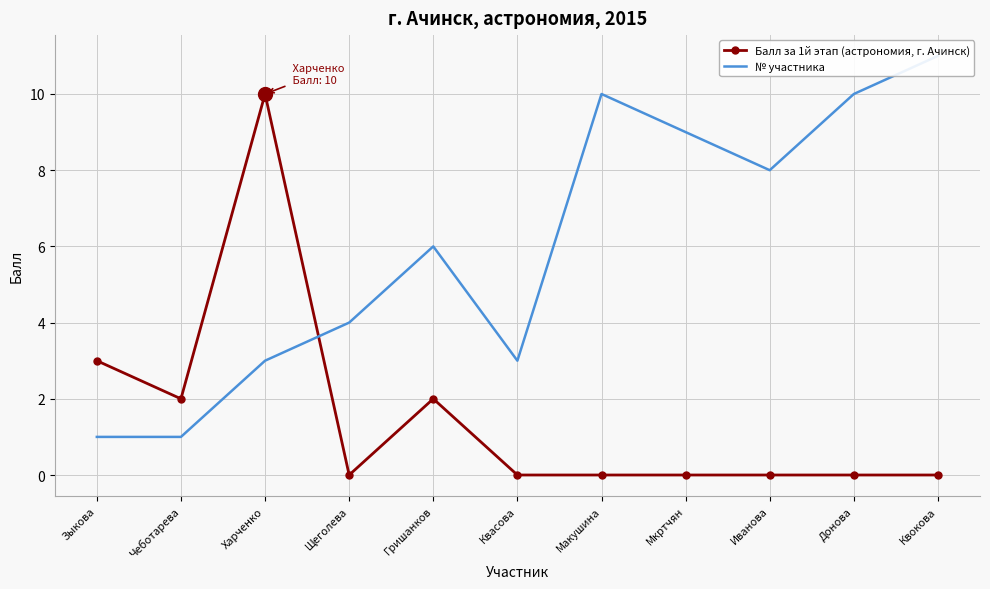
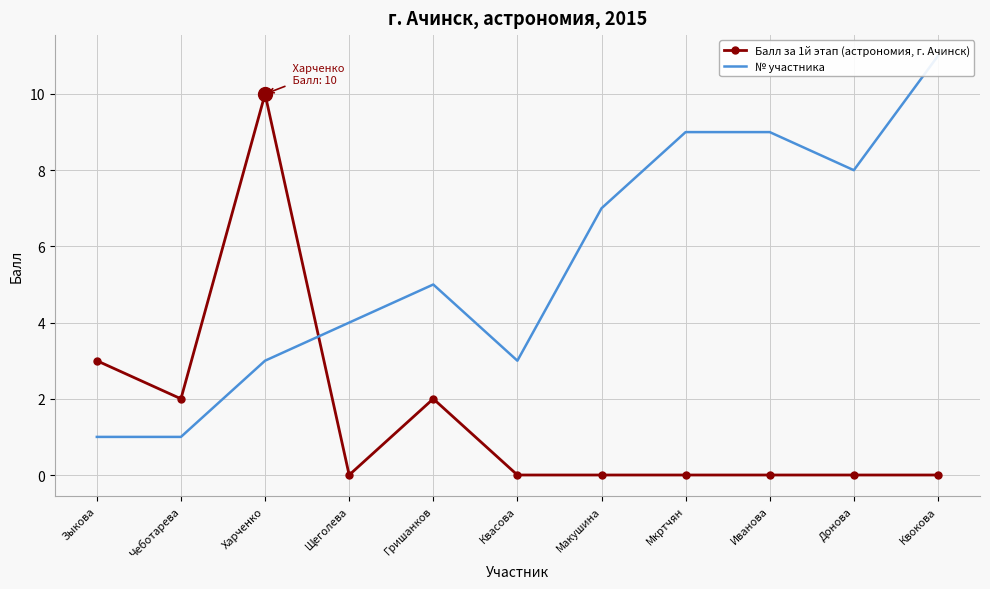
№ участника, Гришанков: 6 -> 5
№ участника, Макушина: 10 -> 7
№ участника, Иванова: 8 -> 9
№ участника, Донова: 10 -> 8
